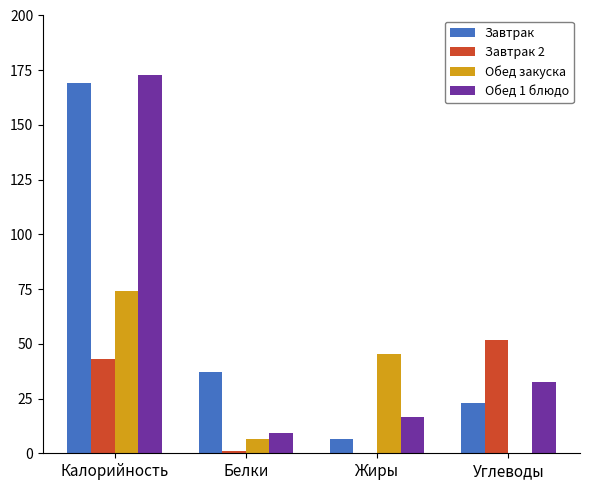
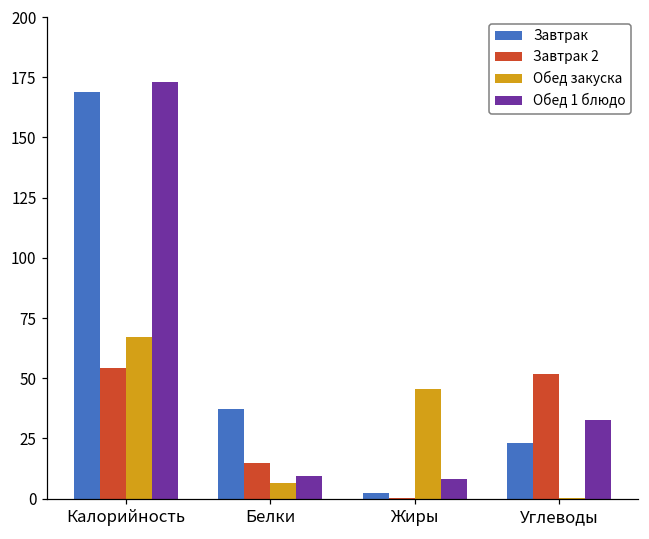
Завтрак 2, Калорийность: 43 -> 54
Обед закуска, Калорийность: 74 -> 67
Завтрак 2, Белки: 1 -> 15
Завтрак, Жиры: 7 -> 2
Обед 1 блюдо, Жиры: 17 -> 8
